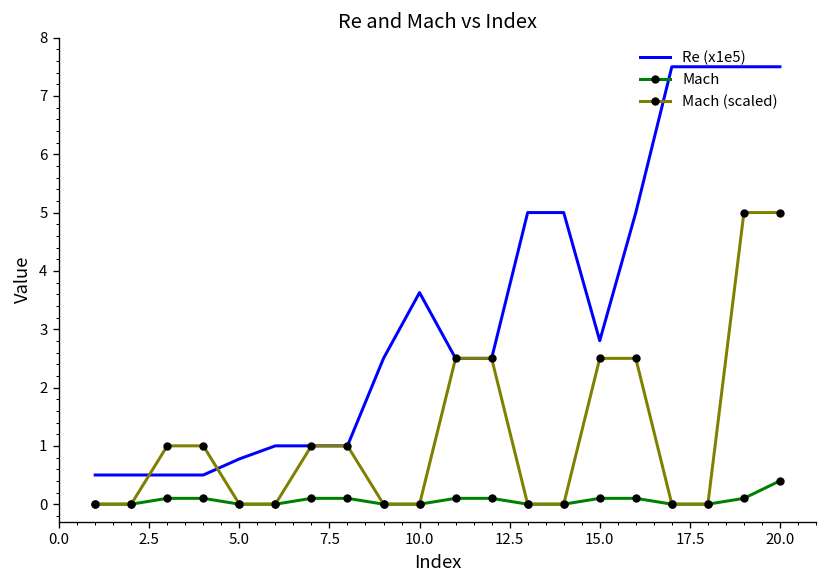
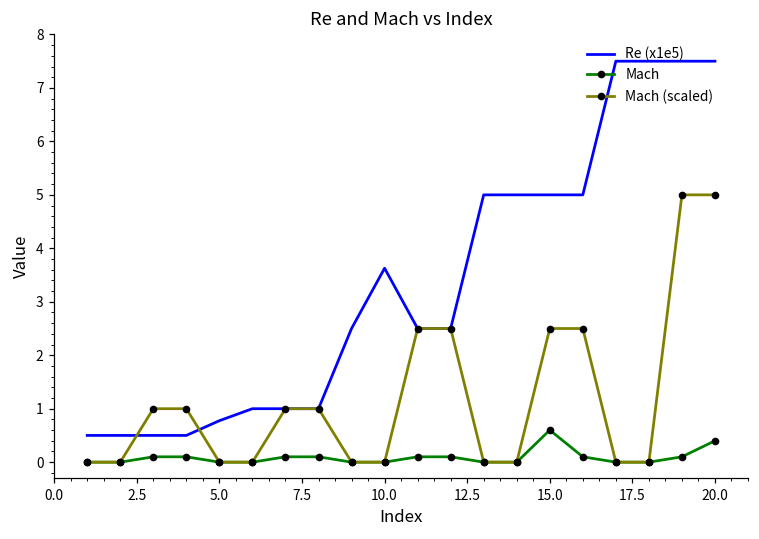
Re (x1e5), 15.0: 2.8 -> 5.0
Mach, 15.0: 0.1 -> 0.6
